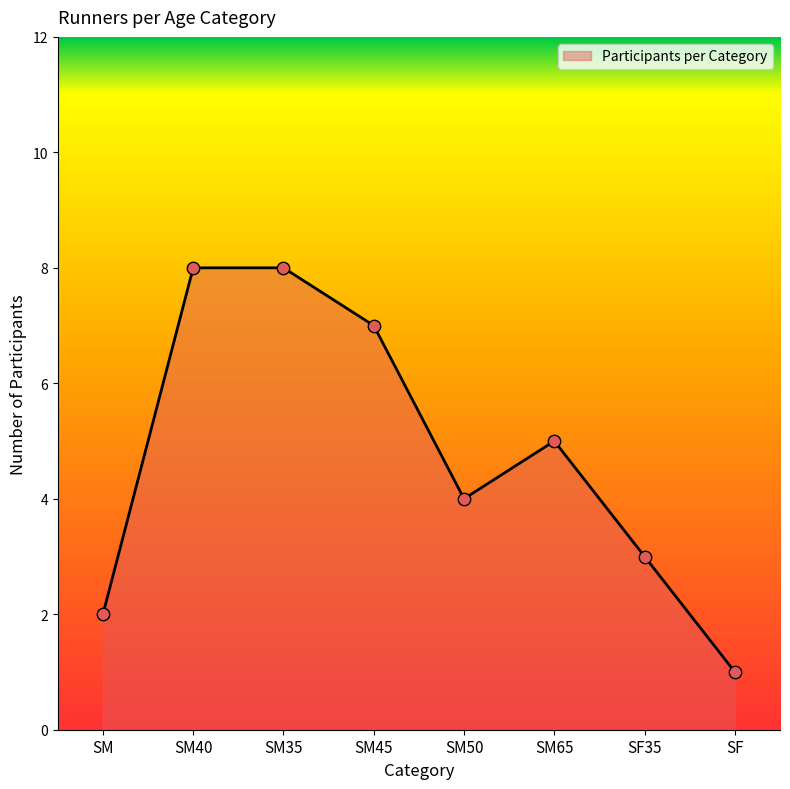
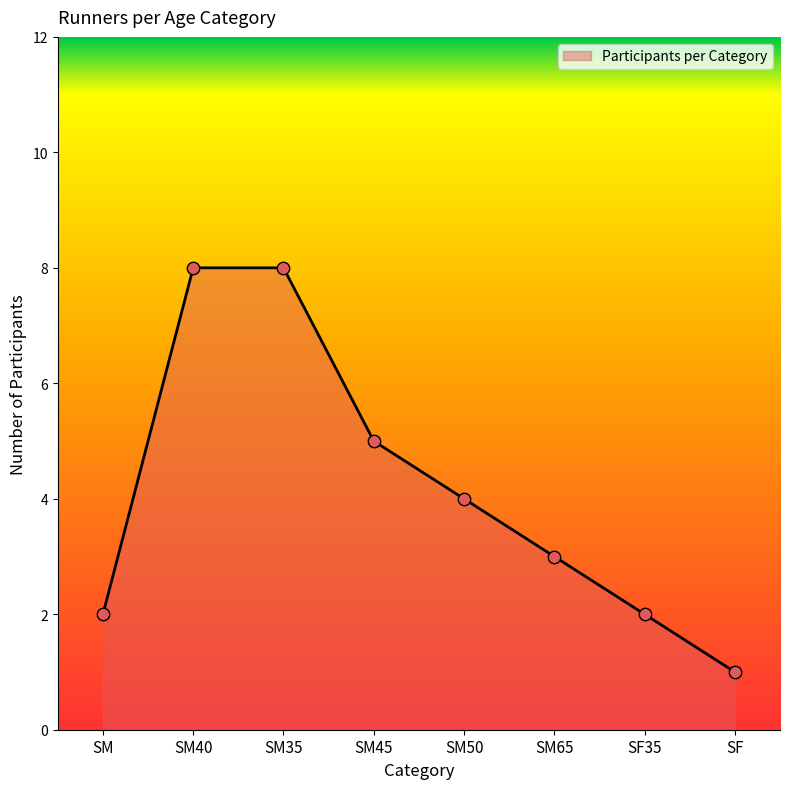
SM45: 7 -> 5
SM65: 5 -> 3
SF35: 3 -> 2
